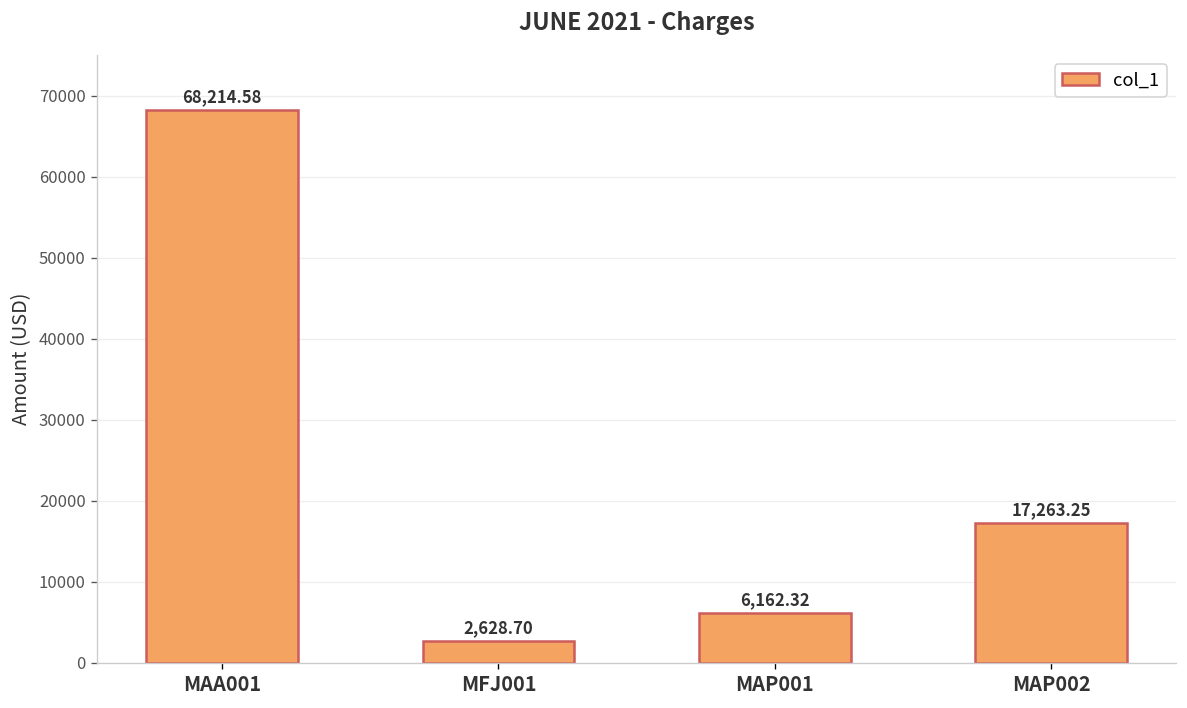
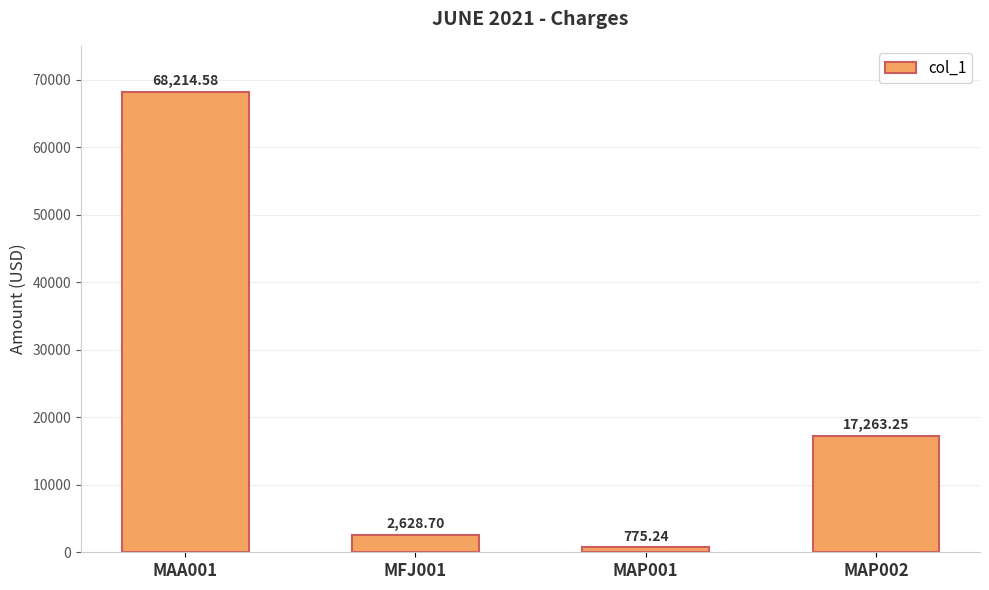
MAP001: 6,162.32 -> 775.24
